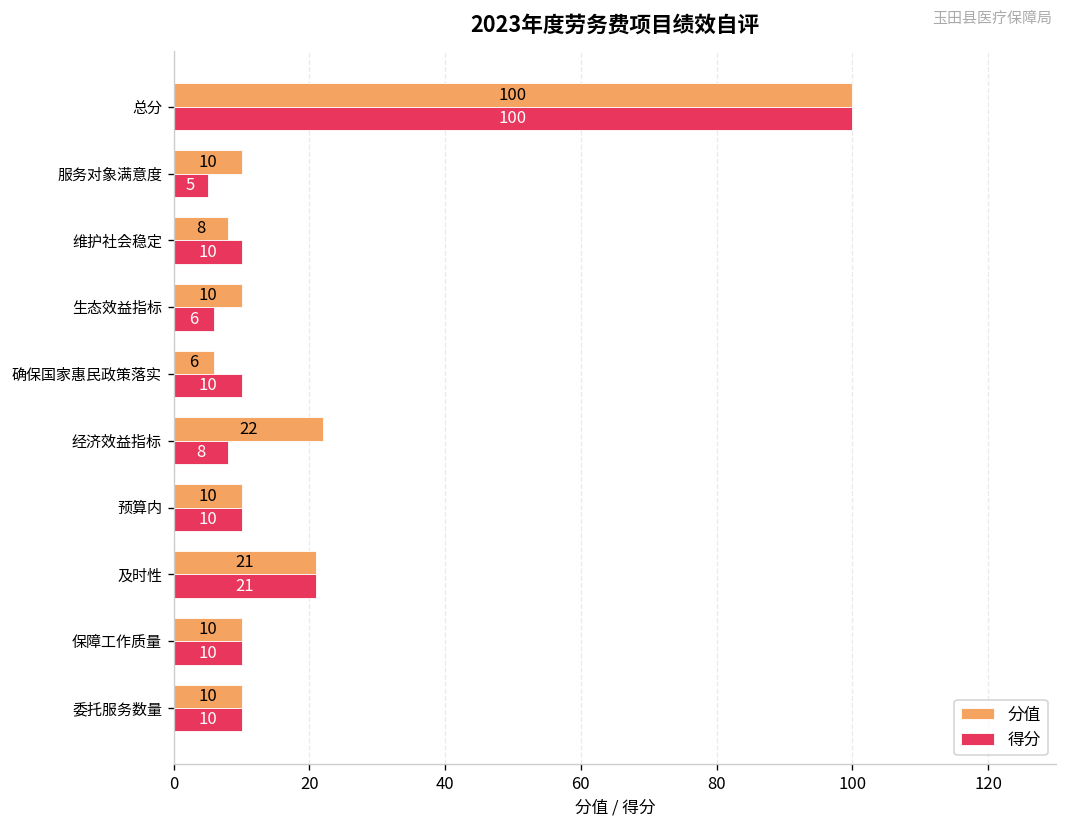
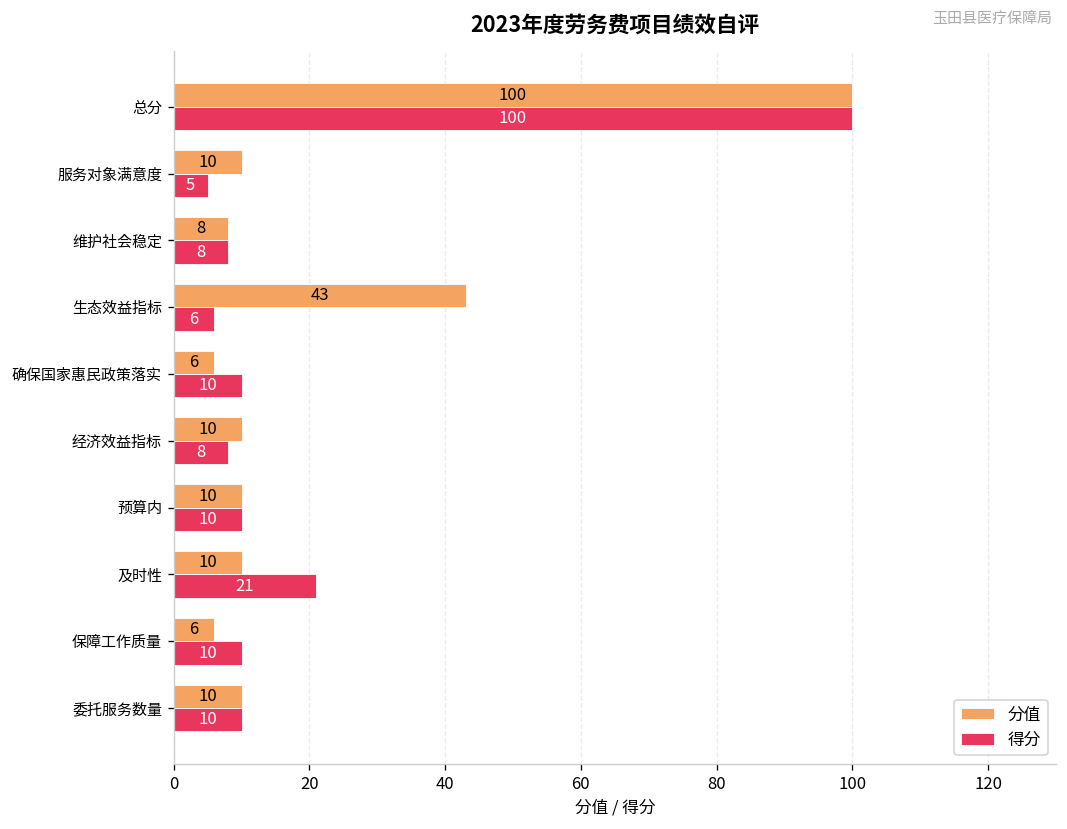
得分, 维护社会稳定: 10 -> 8
分值, 生态效益指标: 10 -> 43
分值, 经济效益指标: 22 -> 10
分值, 及时性: 21 -> 10
分值, 保障工作质量: 10 -> 6
